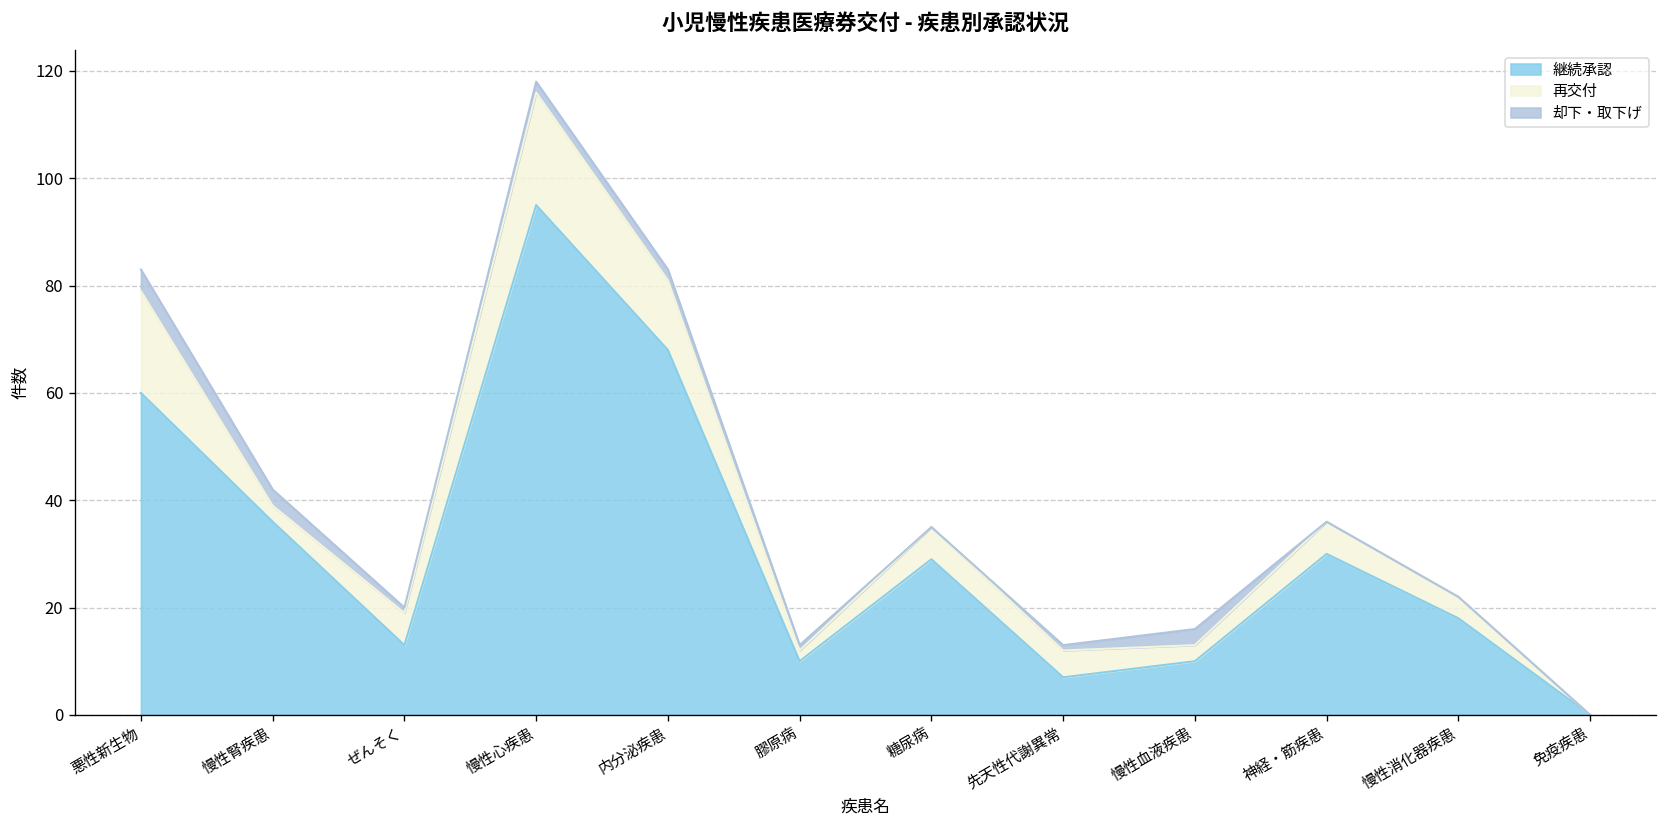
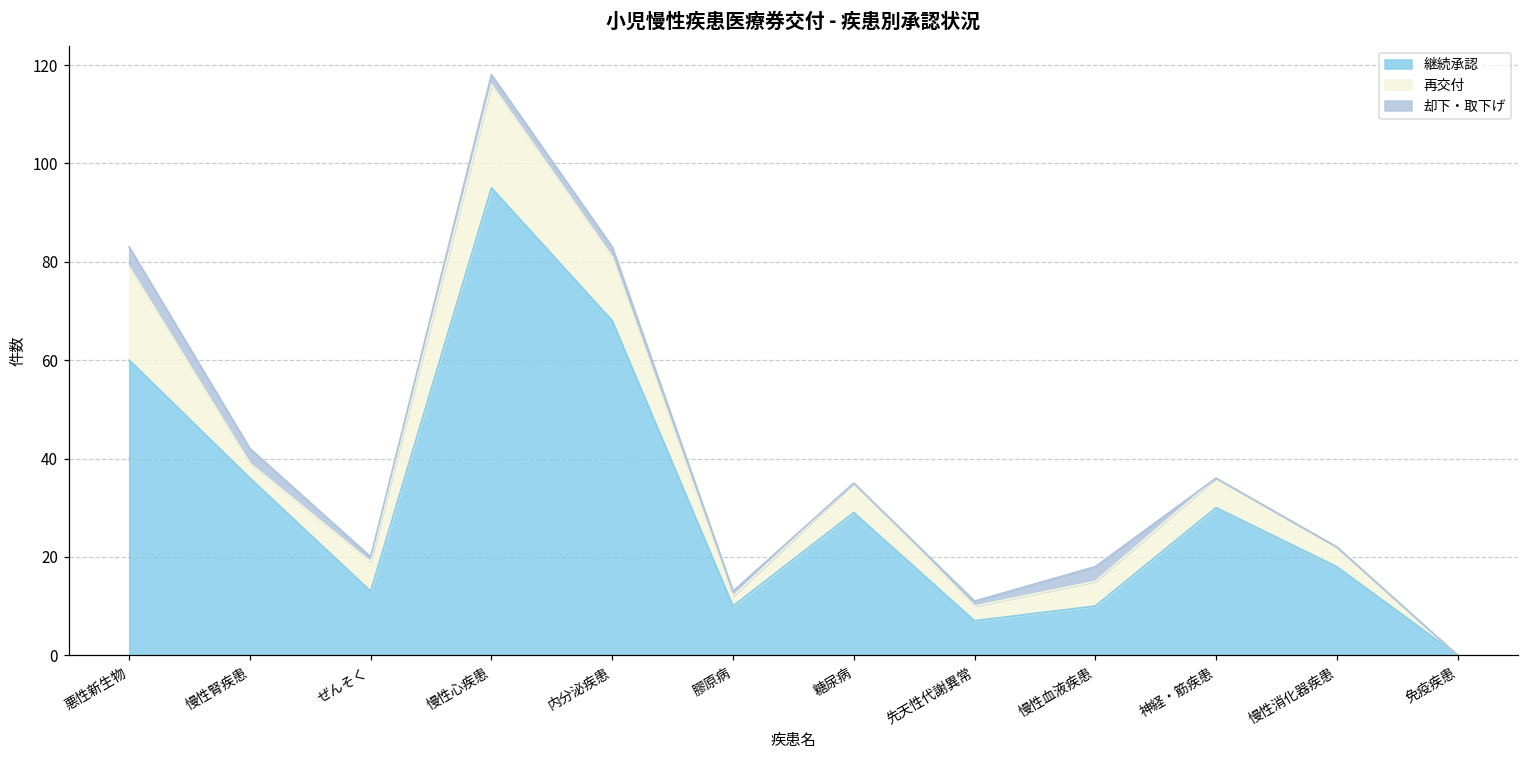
再交付, 先天性代謝異常: 5 -> 3
再交付, 慢性血液疾患: 3 -> 5
